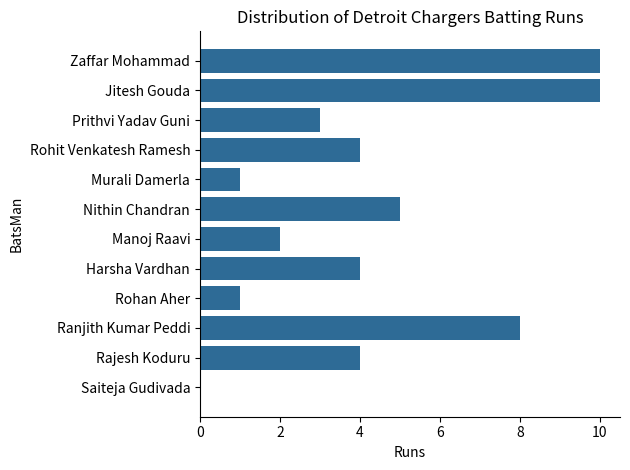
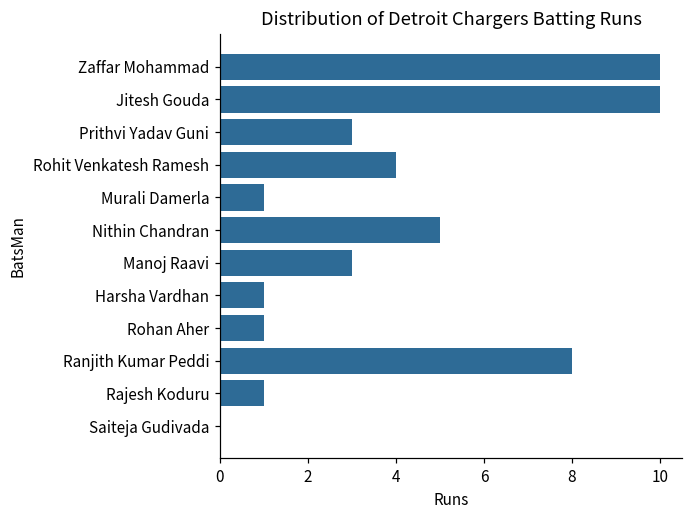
Manoj Raavi: 2 -> 3
Harsha Vardhan: 4 -> 1
Rajesh Koduru: 4 -> 1
